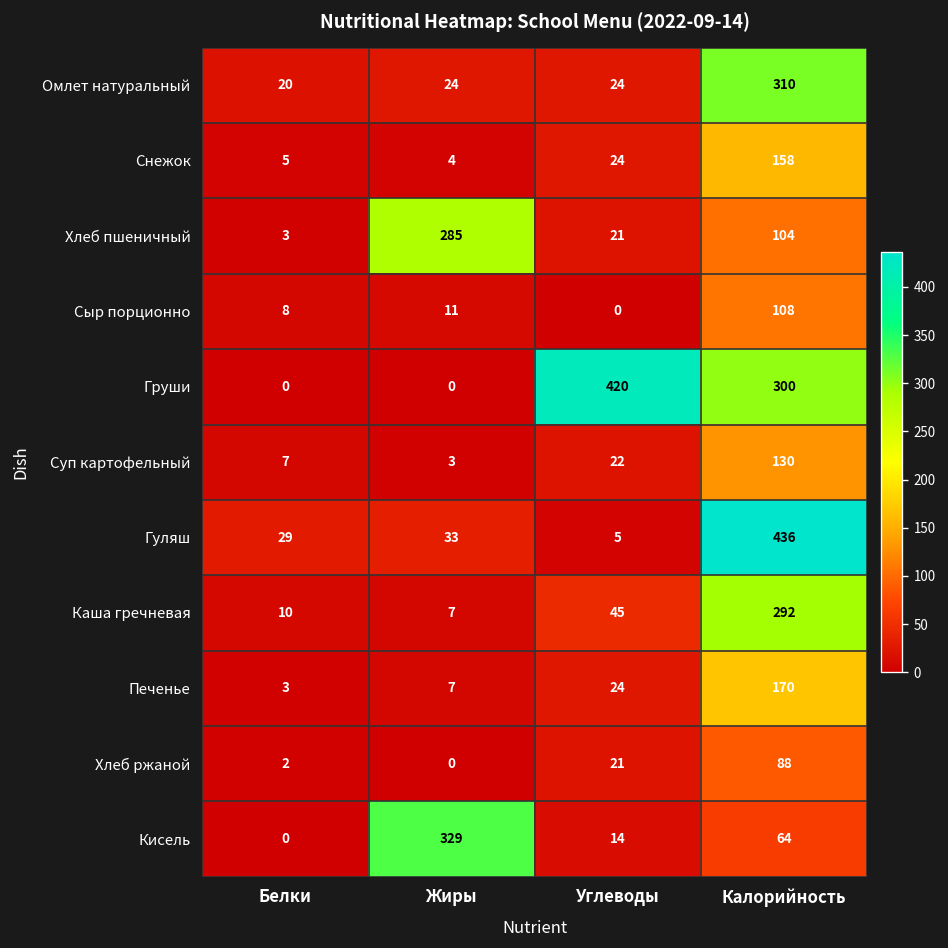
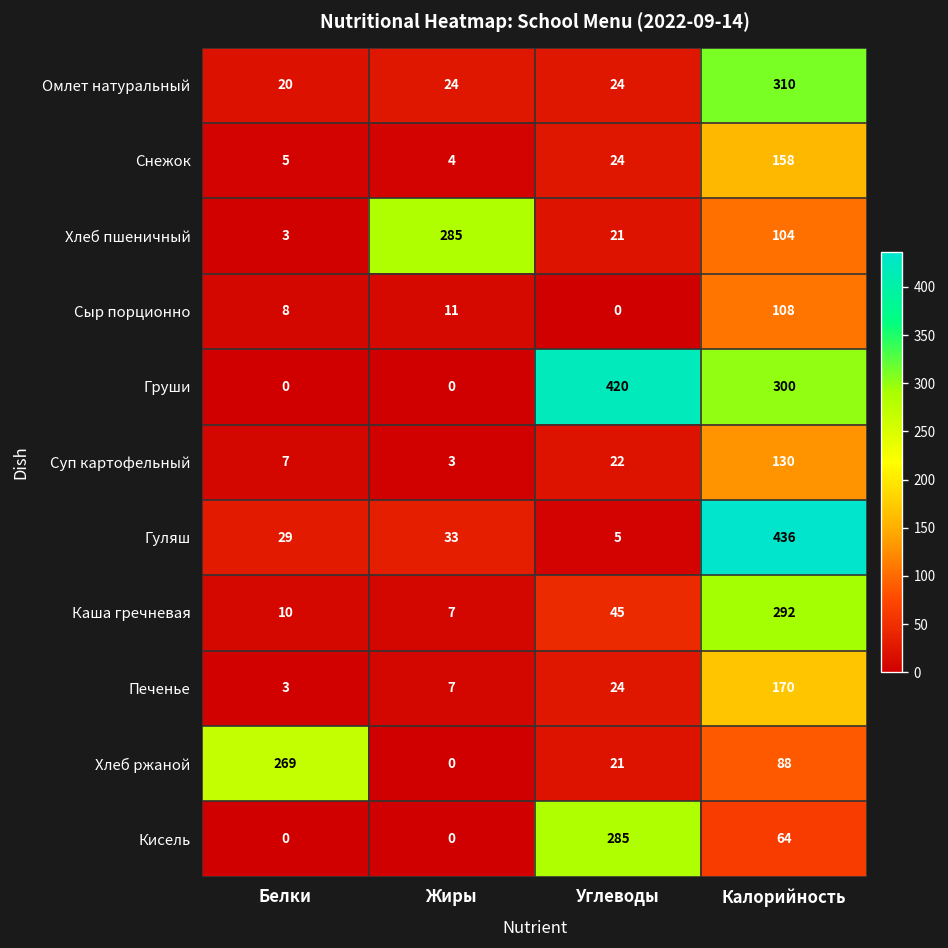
Хлеб ржаной, Белки: 2 -> 269
Кисель, Жиры: 329 -> 0
Кисель, Углеводы: 14 -> 285
